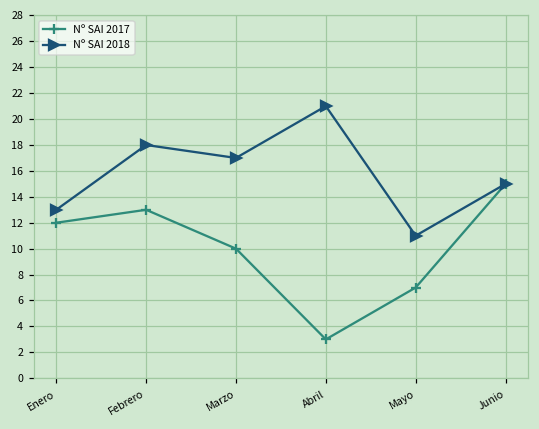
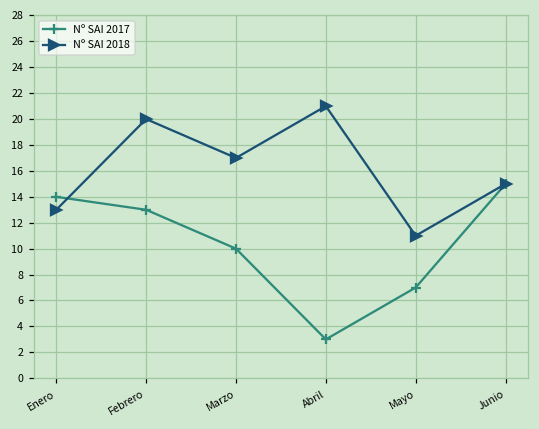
Nº SAI 2017, Enero: 12 -> 14
Nº SAI 2018, Febrero: 18 -> 20
